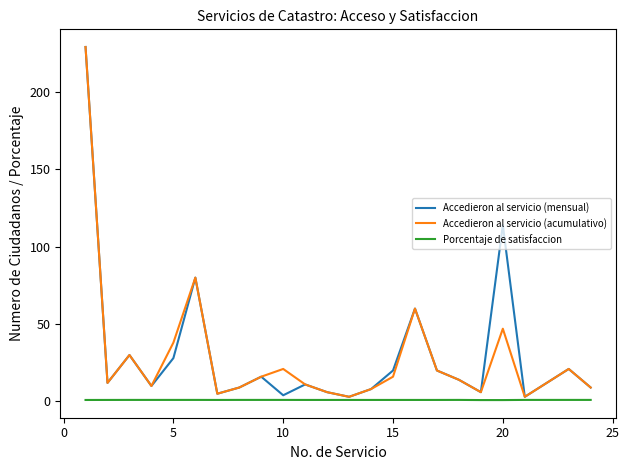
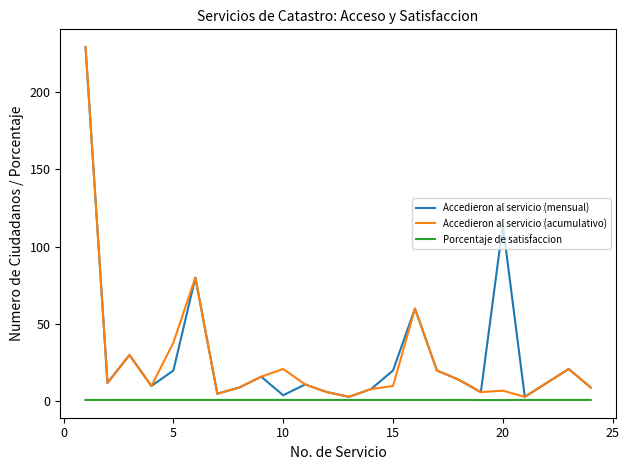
Accedieron al servicio (mensual), 5: 28 -> 20
Accedieron al servicio (acumulativo), 15: 16 -> 10
Accedieron al servicio (acumulativo), 20: 47 -> 7
